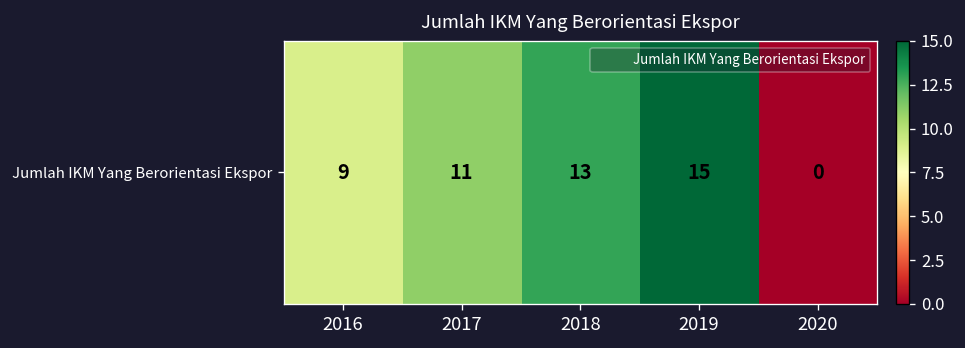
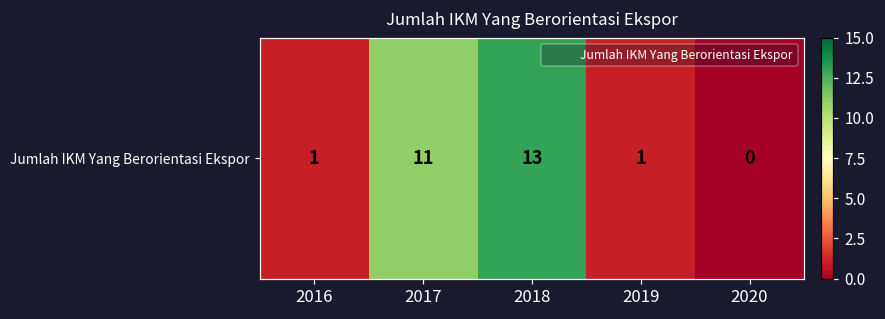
Jumlah IKM Yang Berorientasi Ekspor, 2016: 9 -> 1
Jumlah IKM Yang Berorientasi Ekspor, 2019: 15 -> 1
